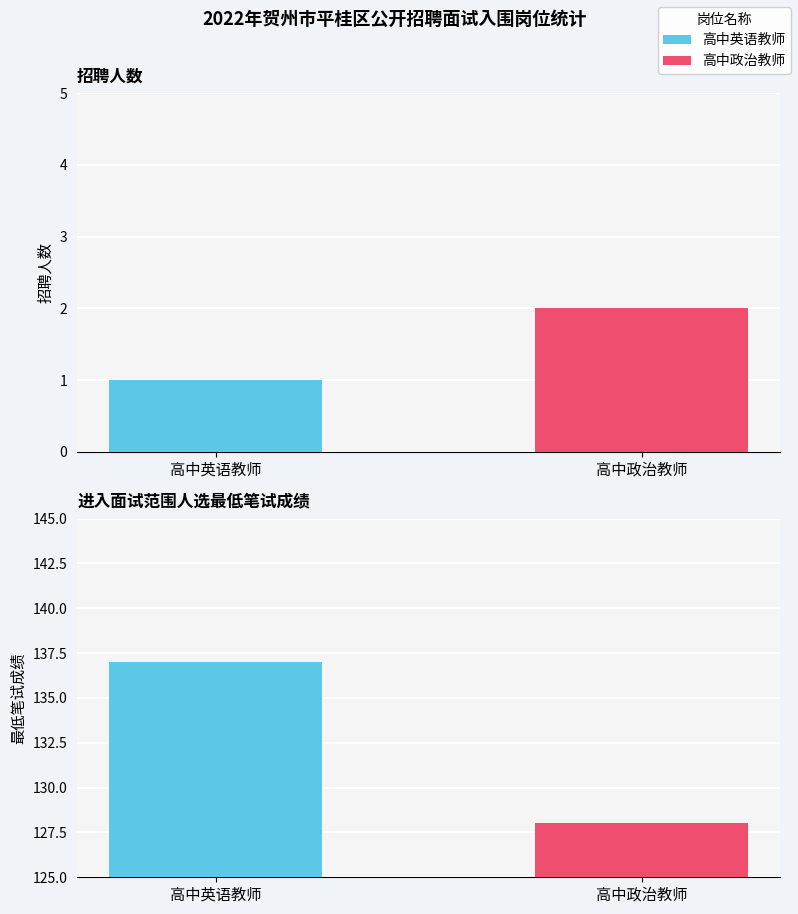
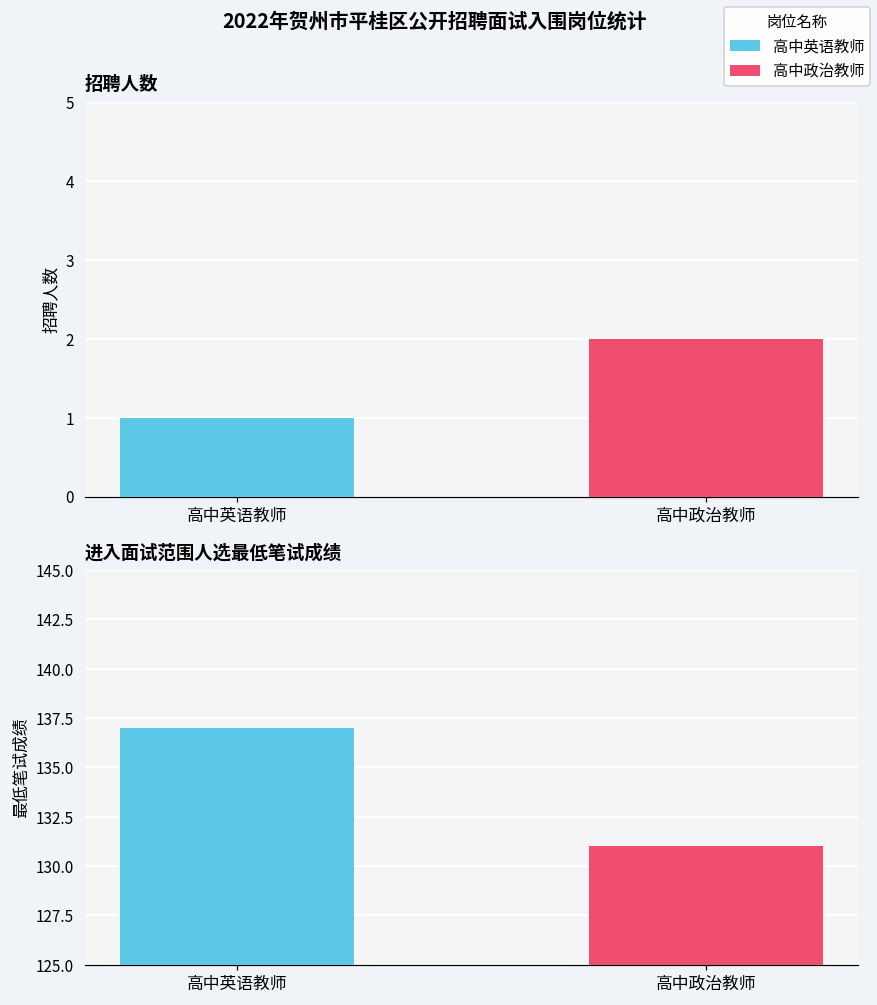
进入面试范围人选最低笔试成绩, 高中政治教师: 128 -> 131
